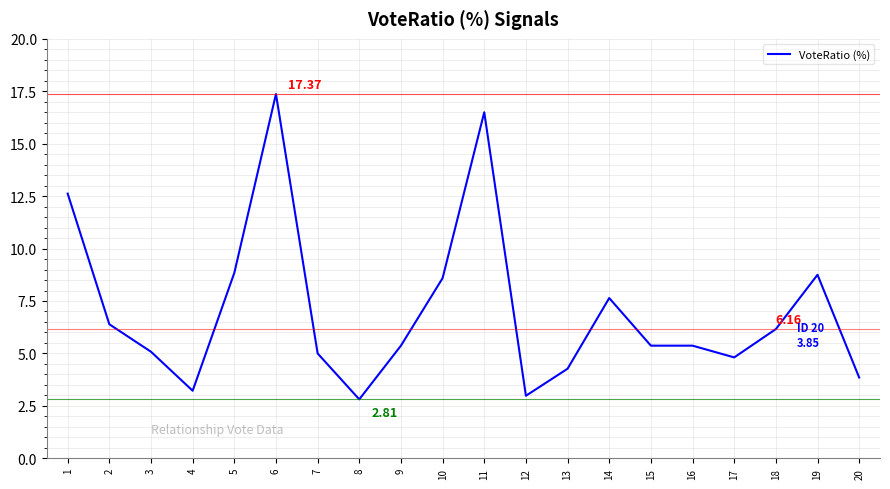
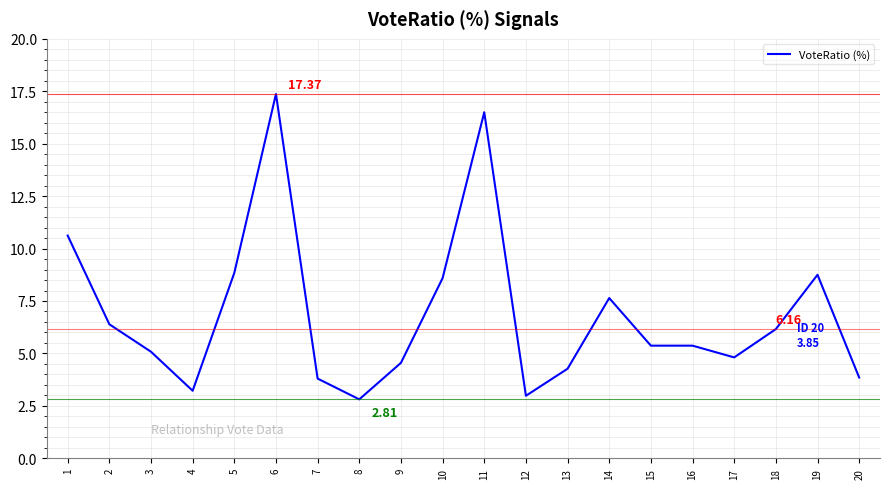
1: 12.6 -> 10.6
7: 5.0 -> 3.8
9: 5.4 -> 4.6
